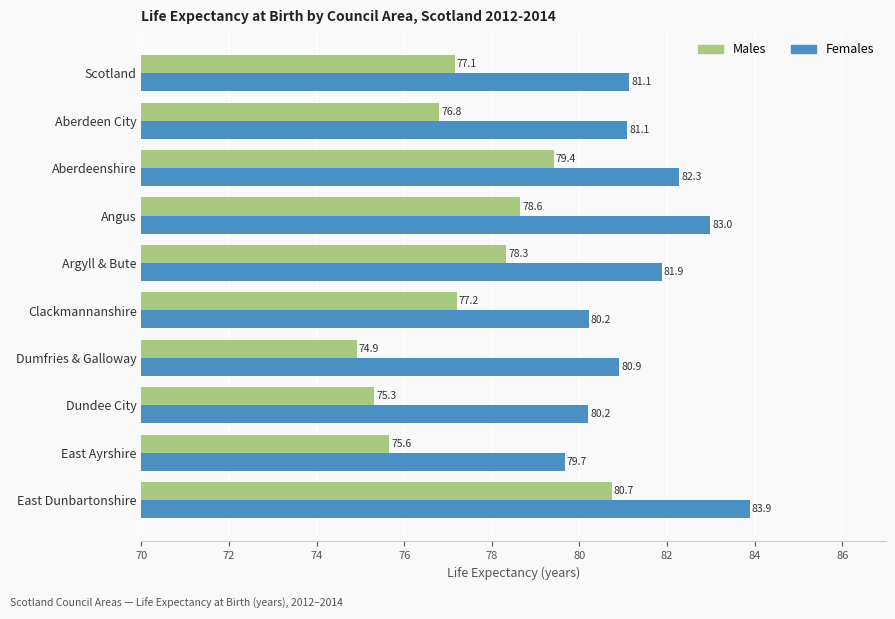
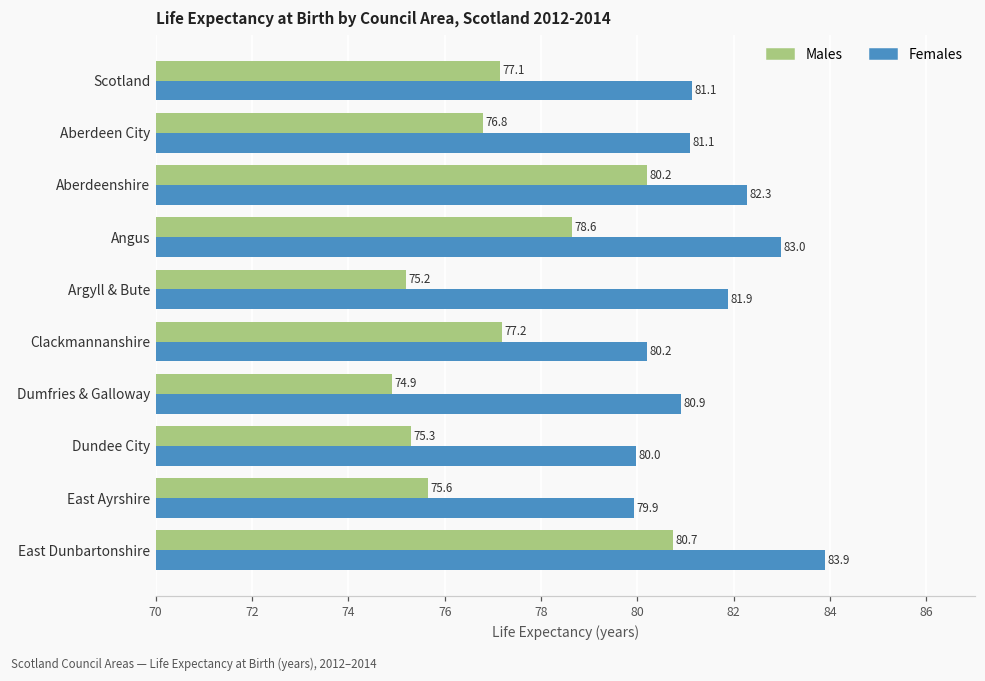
Males, Aberdeenshire: 79.4 -> 80.2
Males, Argyll & Bute: 78.3 -> 75.2
Females, Dundee City: 80.2 -> 80.0
Females, East Ayrshire: 79.7 -> 79.9
